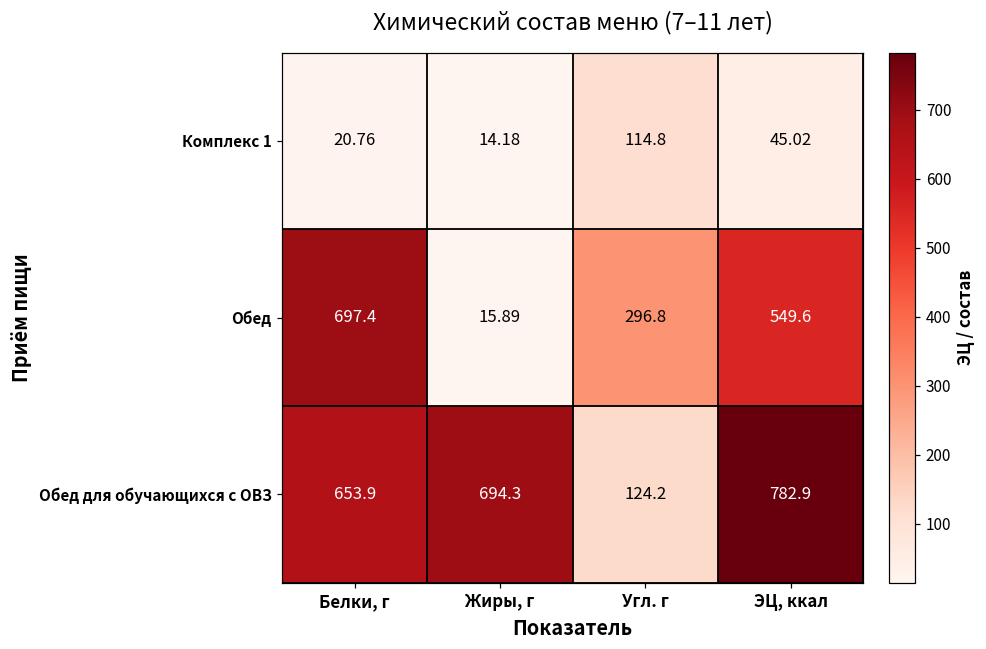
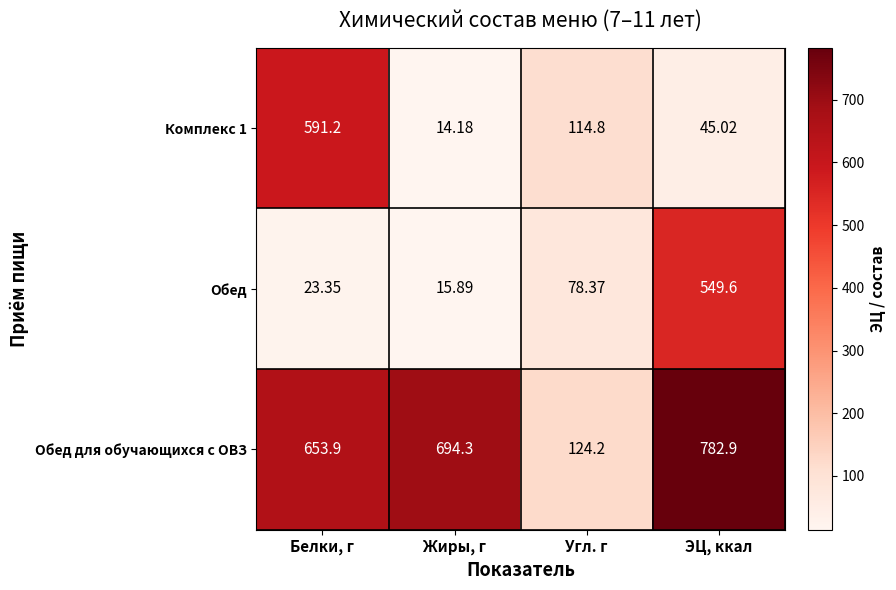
Комплекс 1, Белки, г: 20.76 -> 591.2
Обед, Белки, г: 697.4 -> 23.35
Обед, Угл. г: 296.8 -> 78.37
